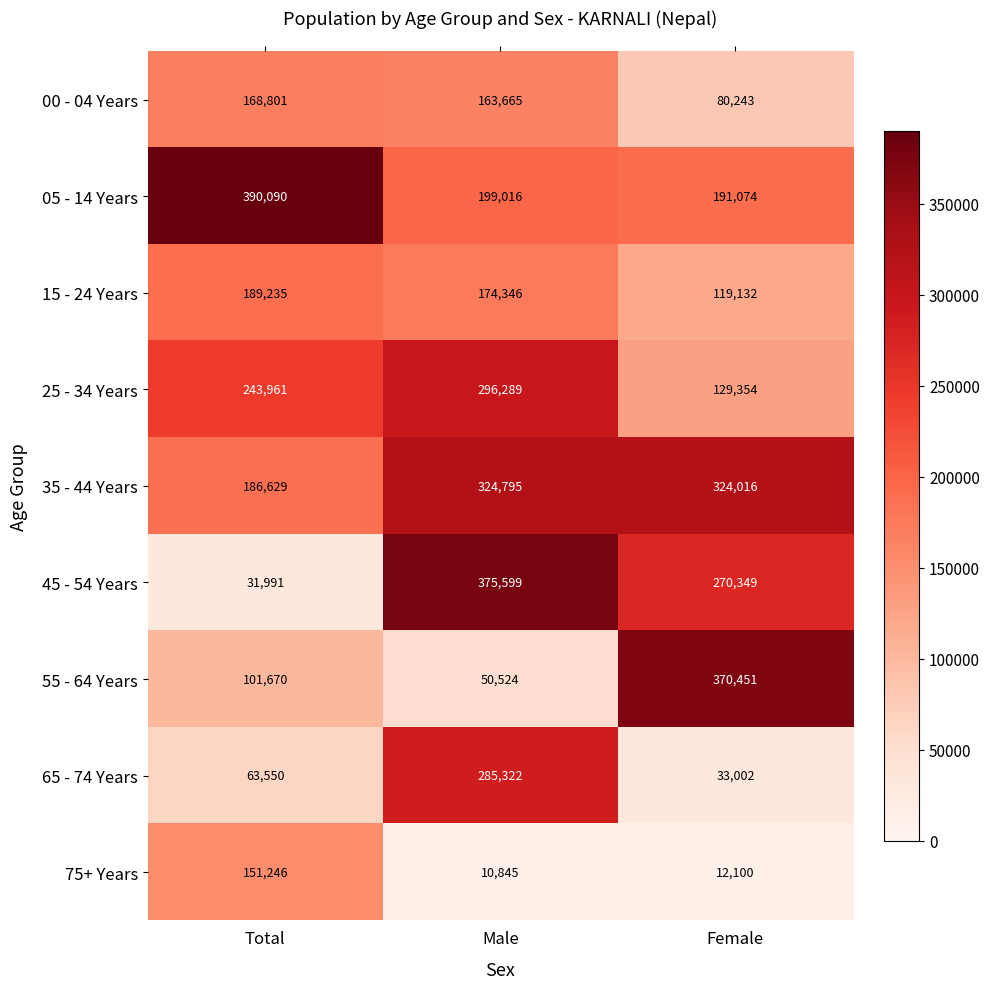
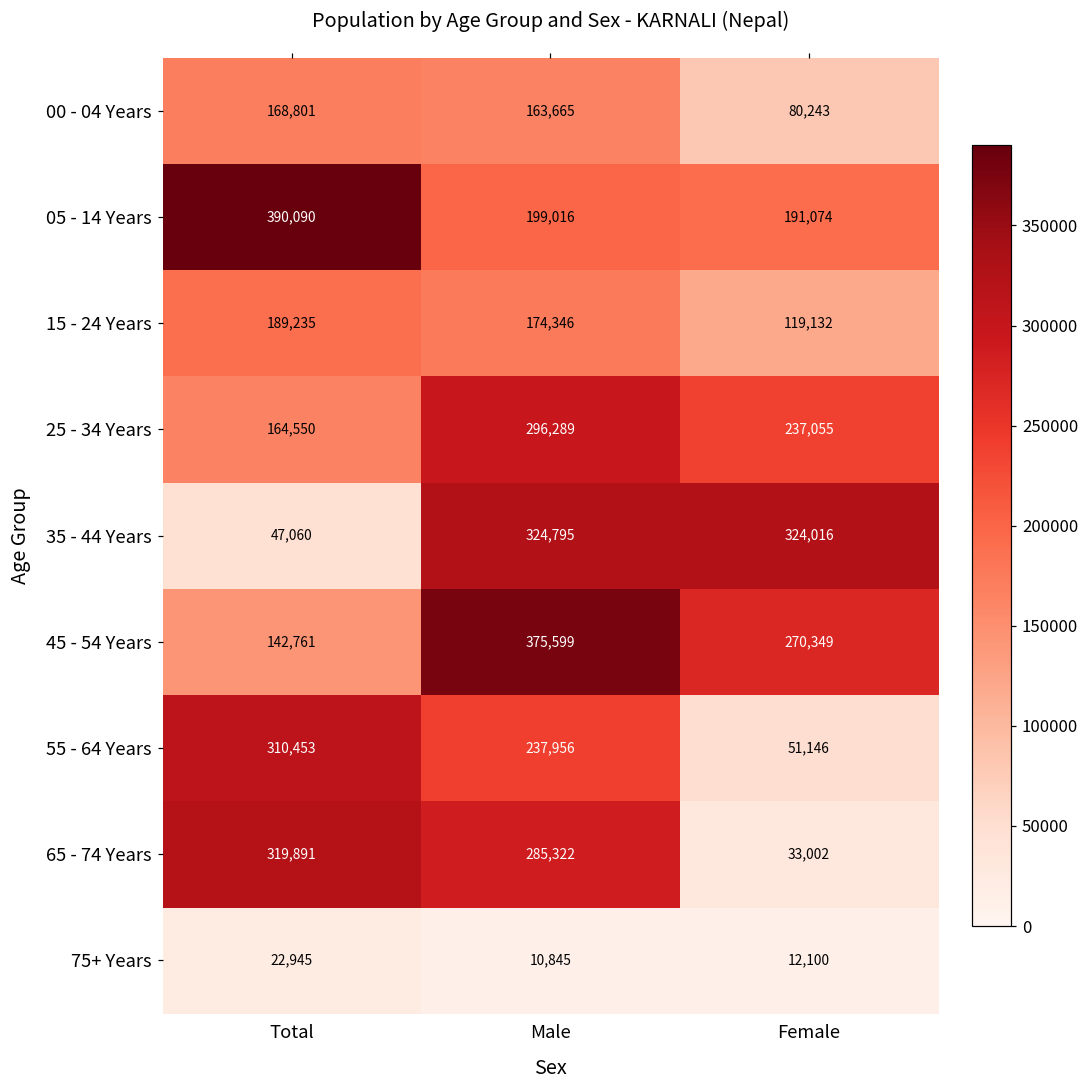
25 - 34 Years, Total: 243,961 -> 164,550
25 - 34 Years, Female: 129,354 -> 237,055
35 - 44 Years, Total: 186,629 -> 47,060
45 - 54 Years, Total: 31,991 -> 142,761
55 - 64 Years, Total: 101,670 -> 310,453
55 - 64 Years, Male: 50,524 -> 237,956
55 - 64 Years, Female: 370,451 -> 51,146
65 - 74 Years, Total: 63,550 -> 319,891
75+ Years, Total: 151,246 -> 22,945
